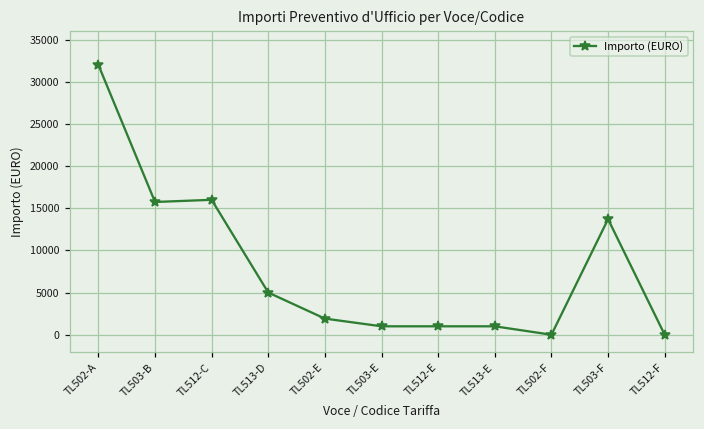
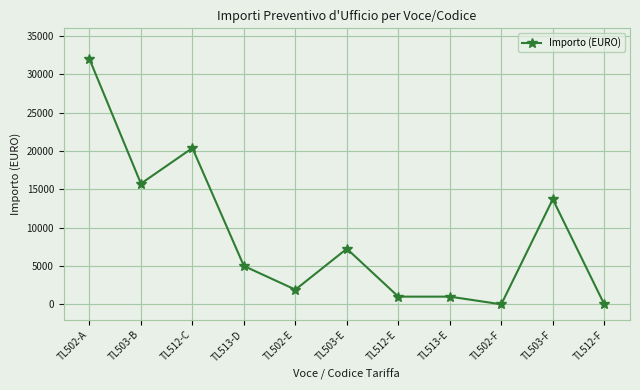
TL512-C: 16000 -> 20000
TL503-E: 1000 -> 7000
